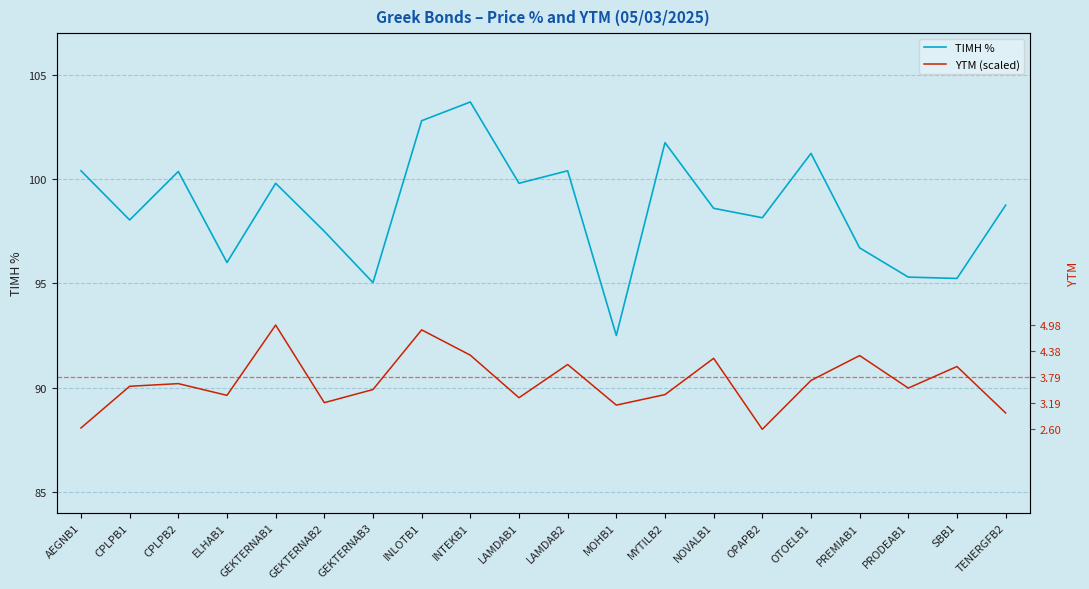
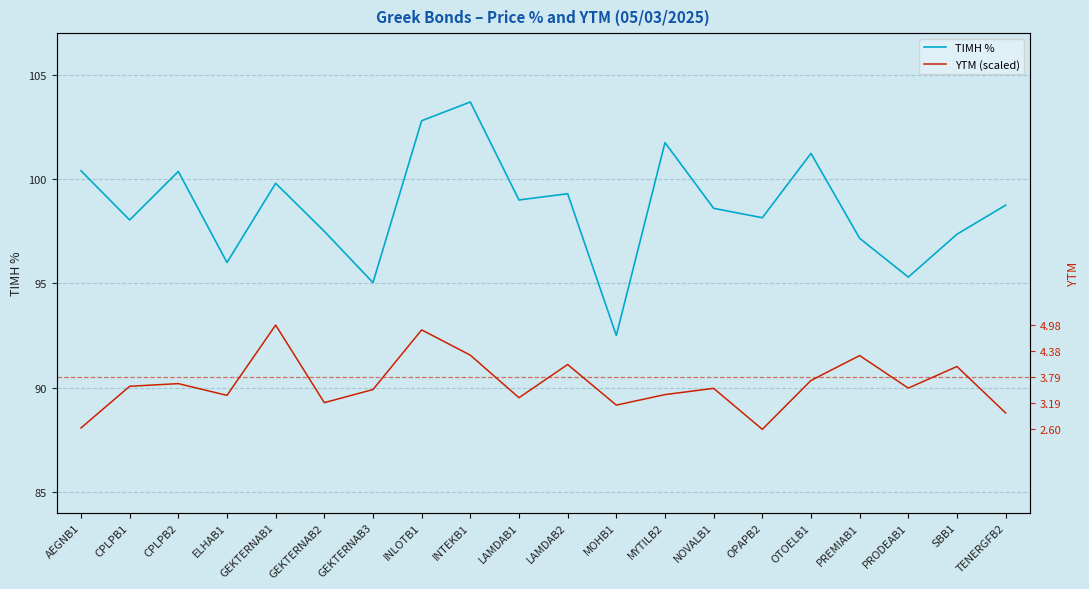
ΤΙΜΗ %, LAMDAB1: 99.8 -> 99.0
ΤΙΜΗ %, LAMDAB2: 100.4 -> 99.3
YTM (scaled), NOVALB1: 91.4 -> 90.0
ΤΙΜΗ %, PREMIAB1: 96.7 -> 97.2
ΤΙΜΗ %, SBB1: 95.2 -> 97.4
